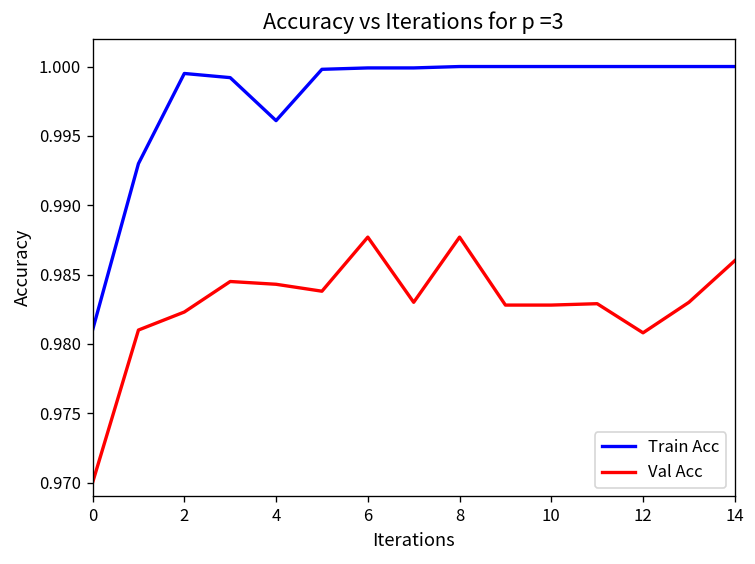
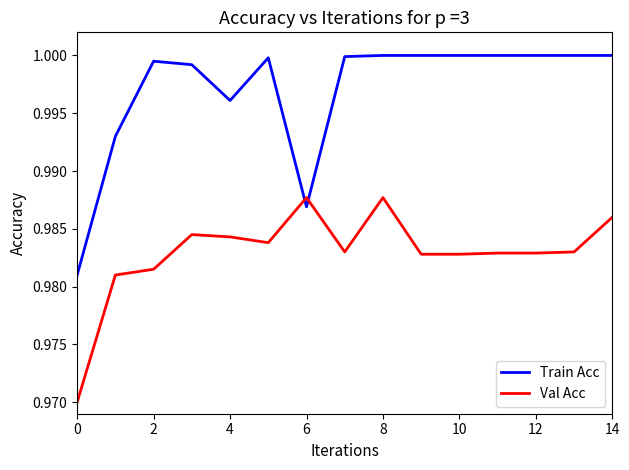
Val Acc, 2: 0.9823 -> 0.9815
Train Acc, 6: 0.9999 -> 0.9869
Val Acc, 12: 0.9808 -> 0.9829
